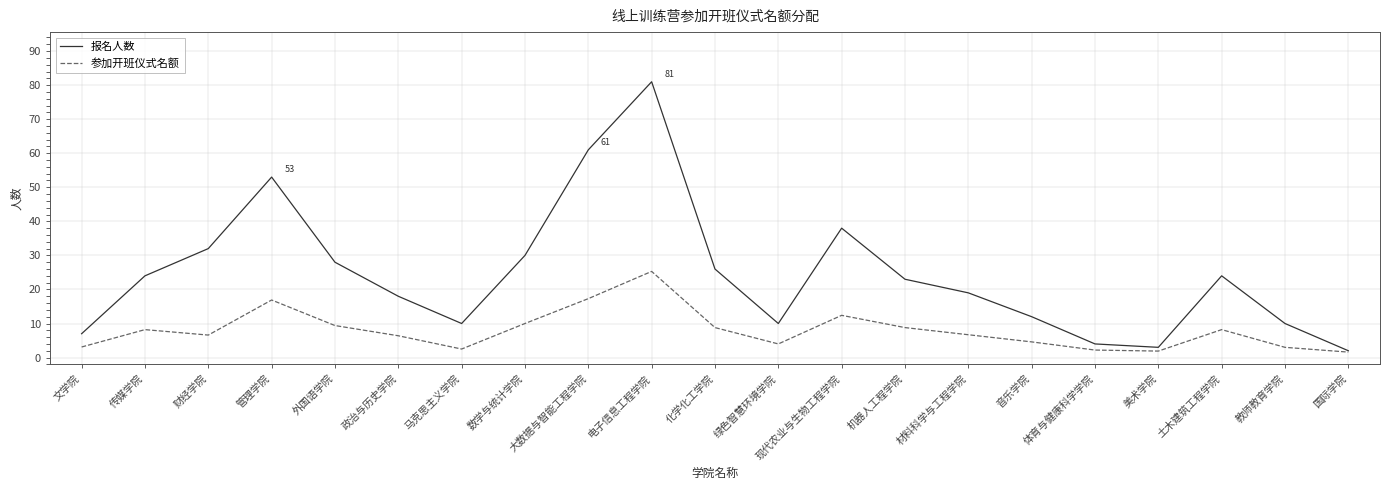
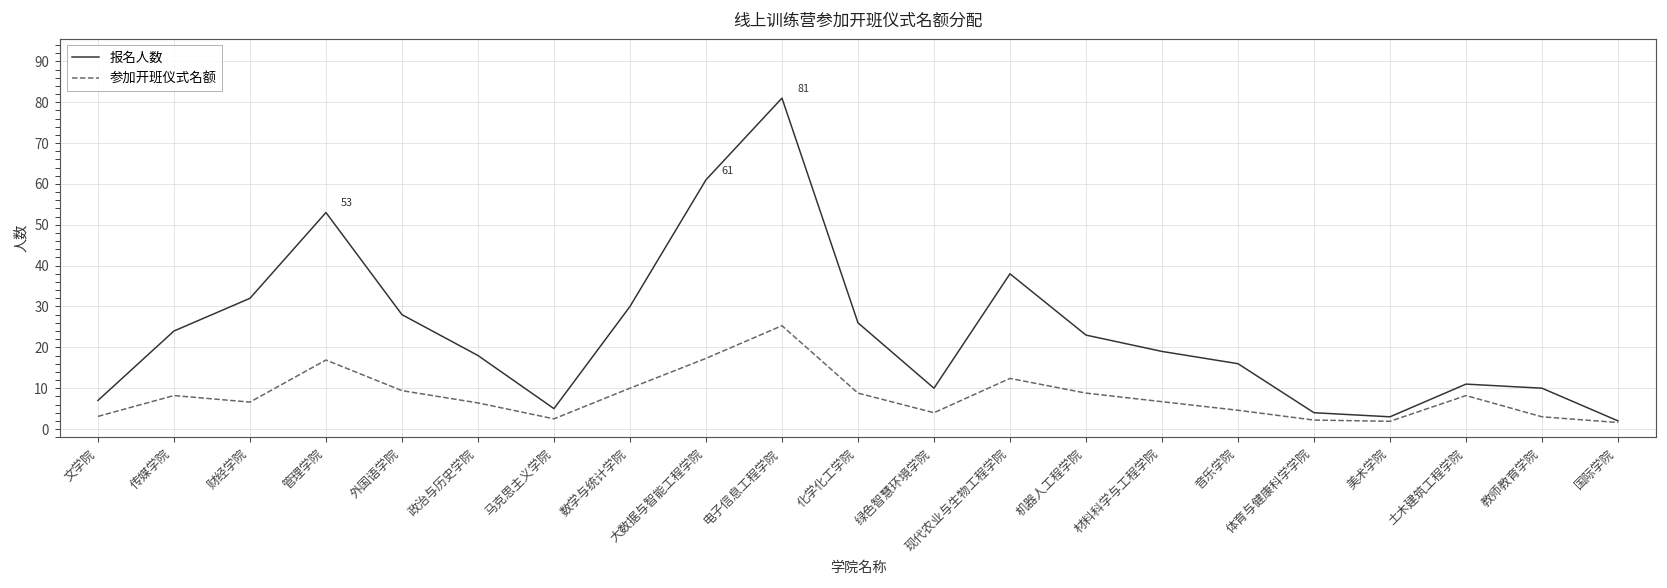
报名人数, 马克思主义学院: 10 -> 5
报名人数, 音乐学院: 12 -> 16
报名人数, 土木建筑工程学院: 24 -> 11
